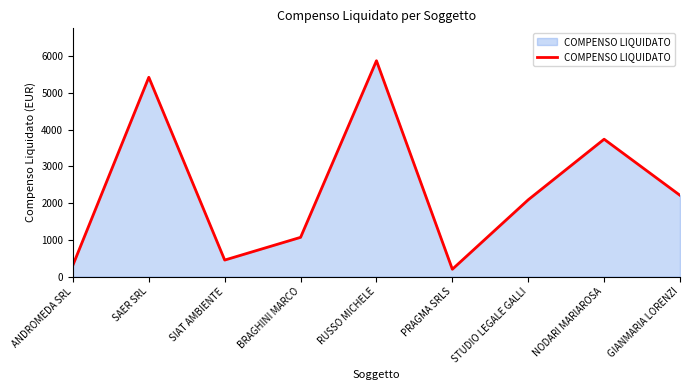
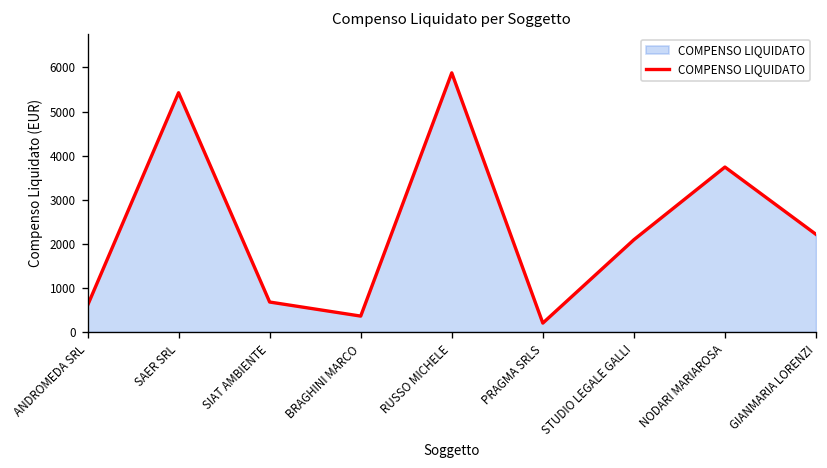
ANDROMEDA SRL: 300 -> 600
SIAT AMBIENTE: 500 -> 700
BRAGHINI MARCO: 1100 -> 400
